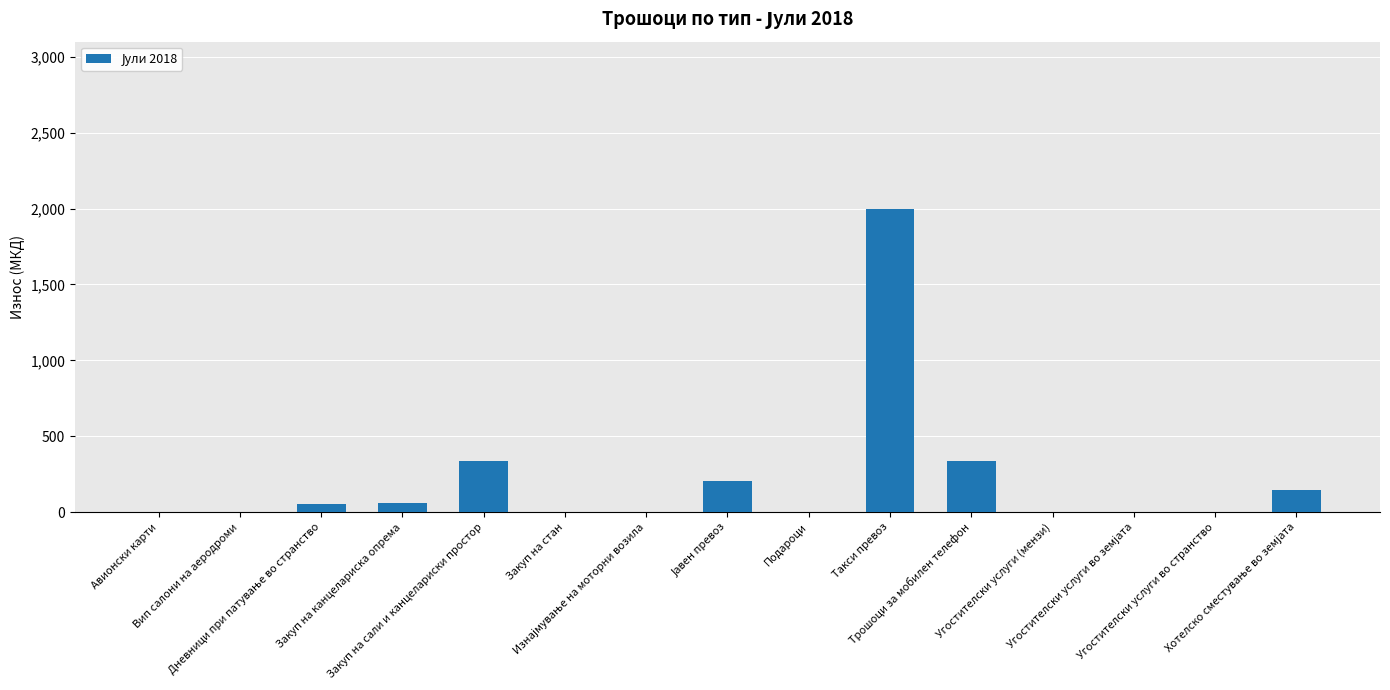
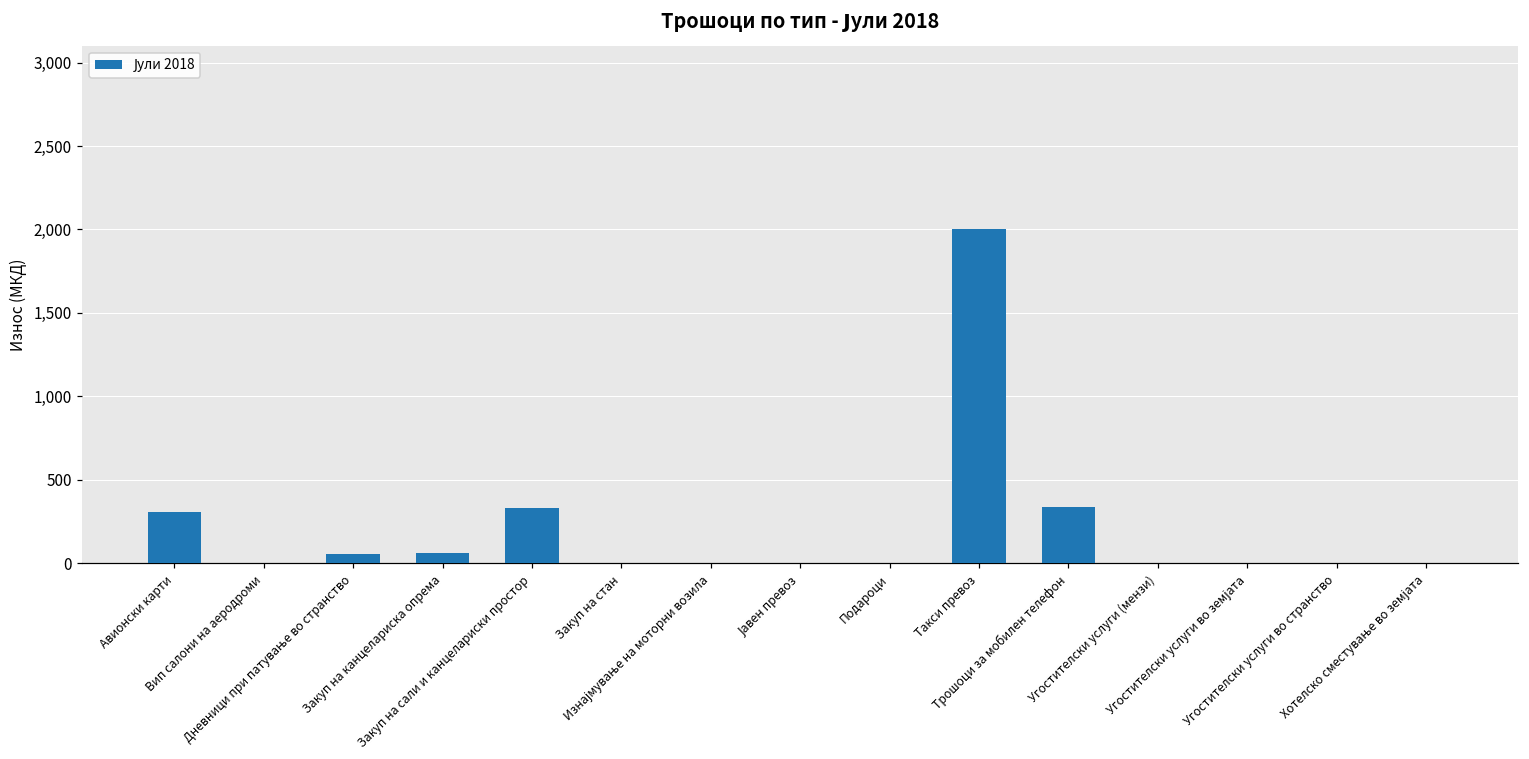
Авионски карти: 0 -> 310
Јавен превоз: 210 -> 0
Хотелско сместување во земјата: 150 -> 0
